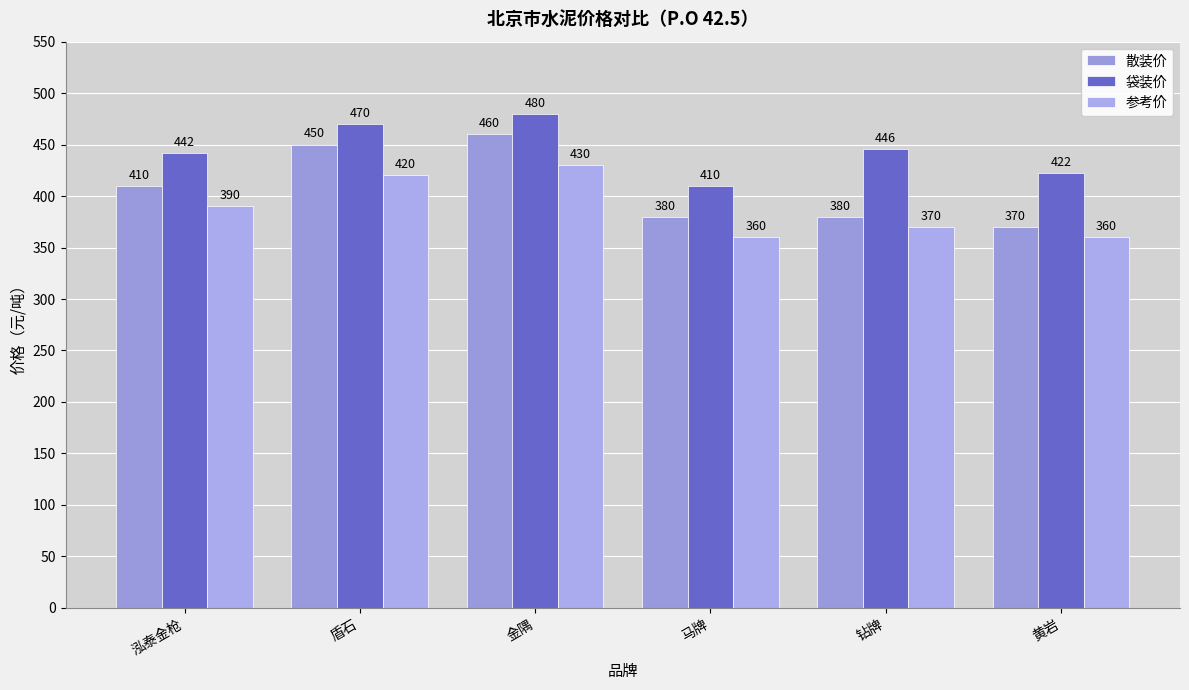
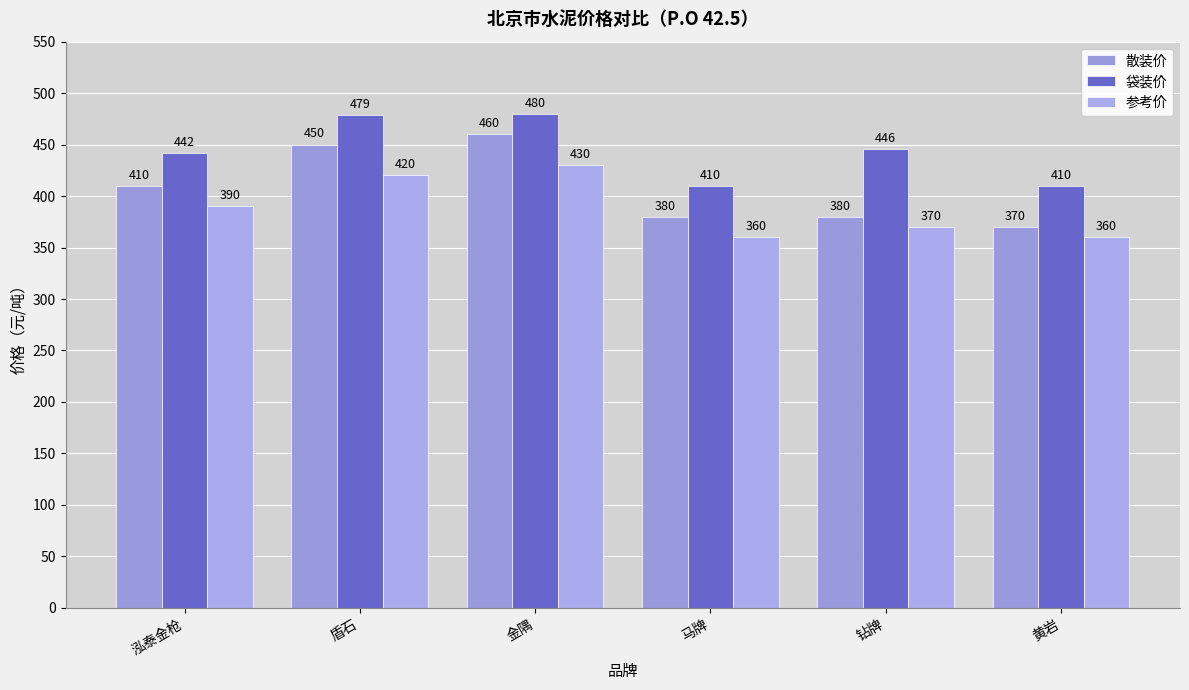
袋装价, 盾石: 470 -> 479
袋装价, 黄岩: 422 -> 410
